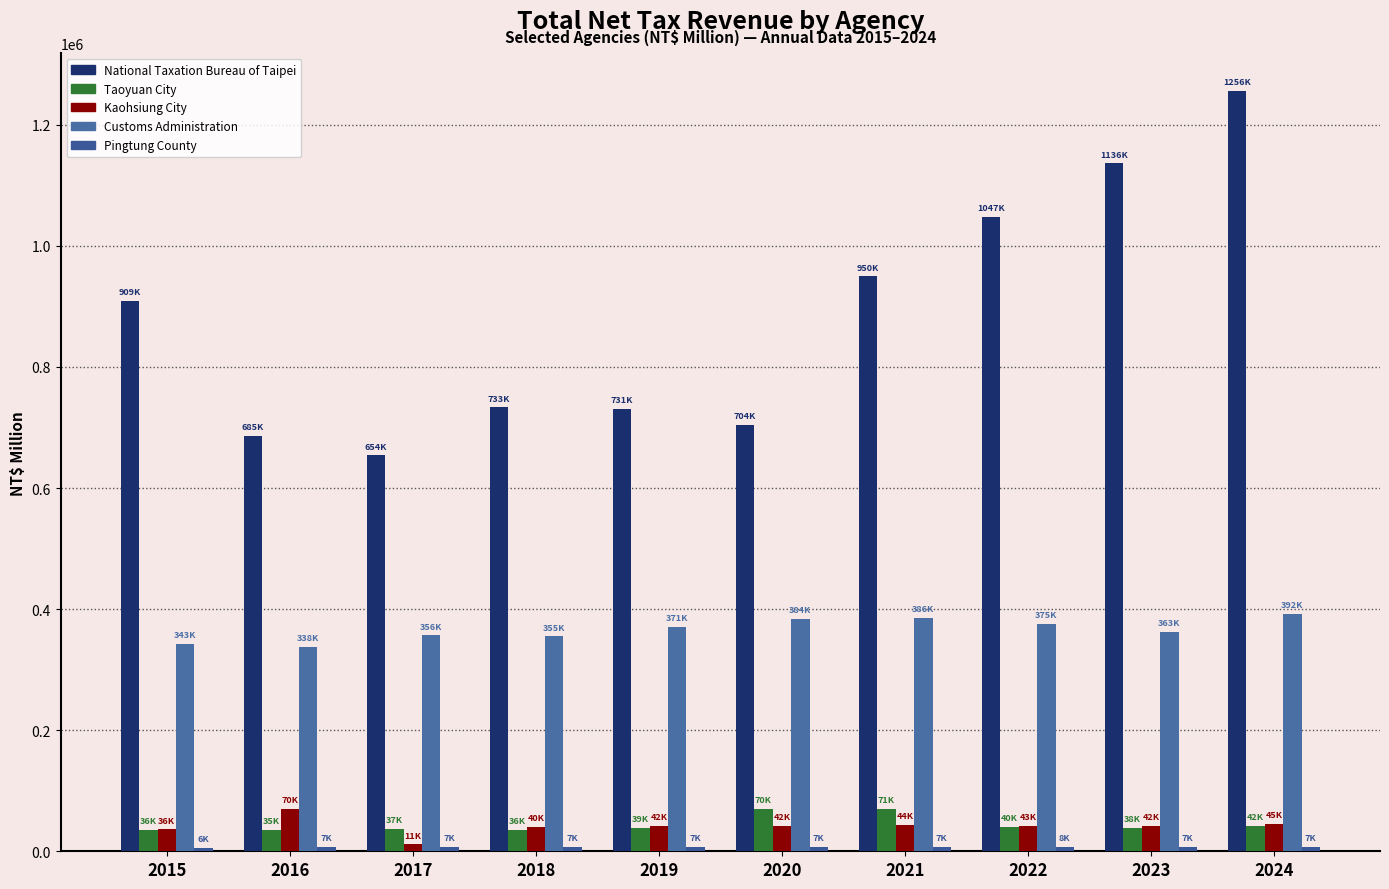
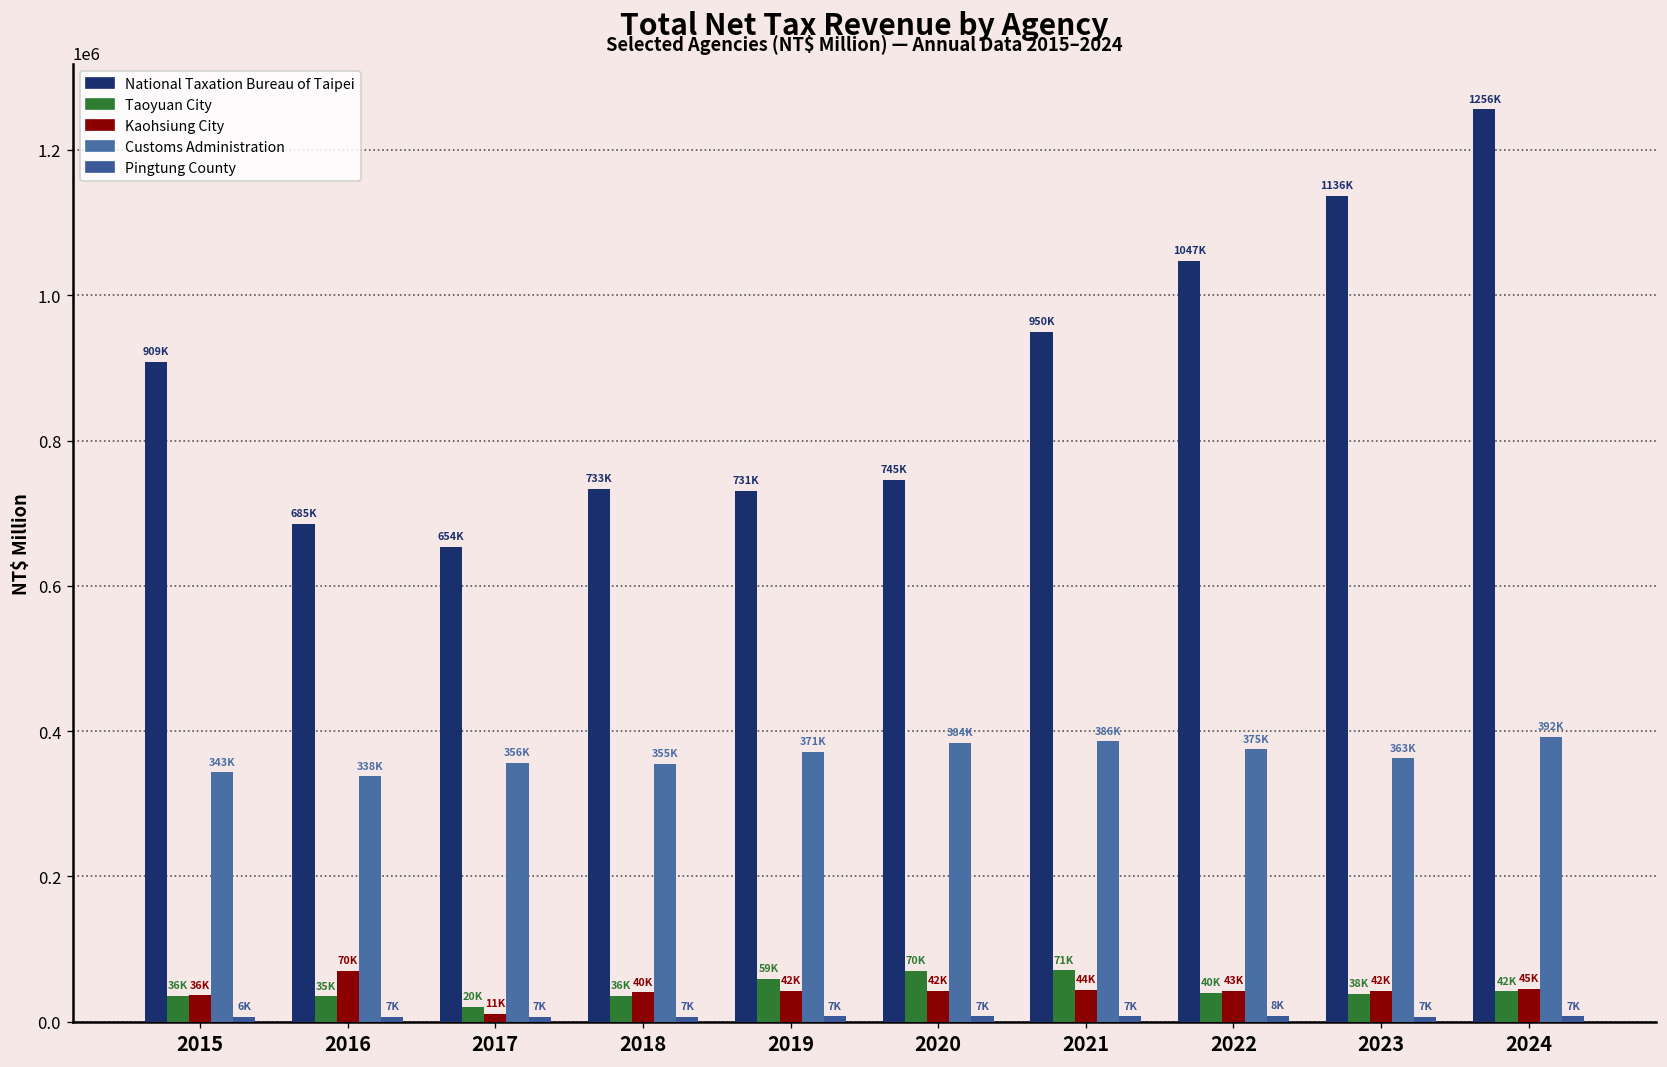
Taoyuan City, 2017: 37K -> 20K
Taoyuan City, 2019: 39K -> 59K
National Taxation Bureau of Taipei, 2020: 704K -> 745K
